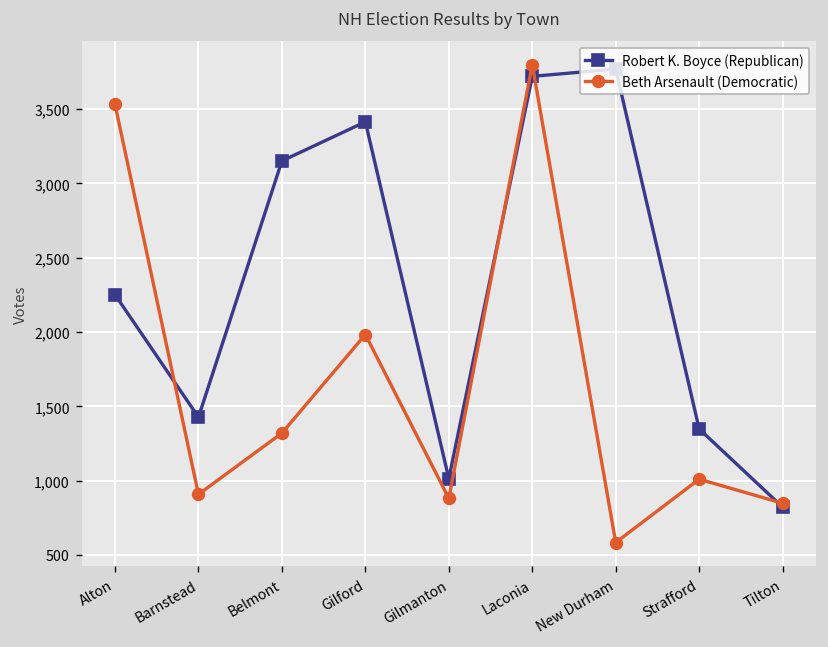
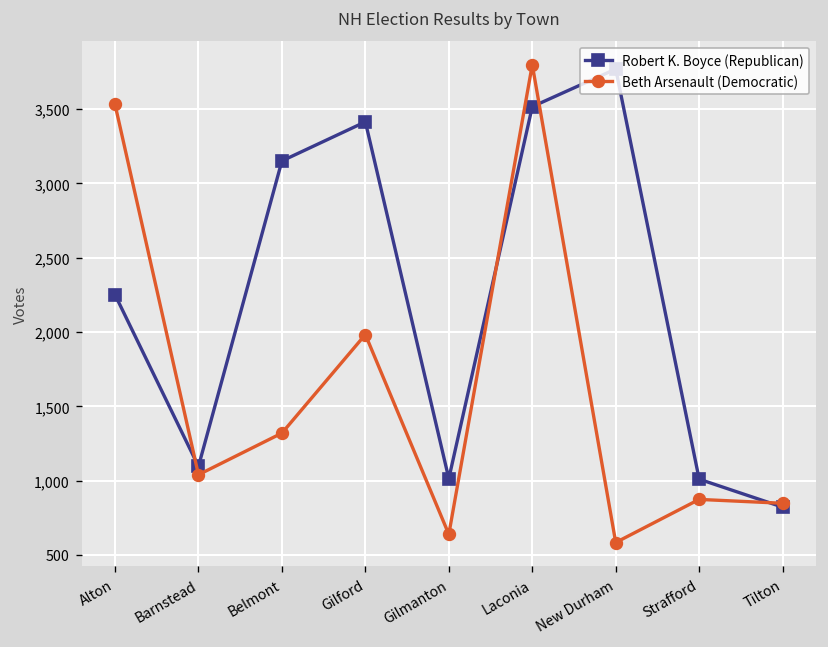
Robert K. Boyce (Republican), Barnstead: 1,430 -> 1,100
Beth Arsenault (Democratic), Barnstead: 910 -> 1,040
Beth Arsenault (Democratic), Gilmanton: 880 -> 640
Robert K. Boyce (Republican), Laconia: 3,720 -> 3,520
Robert K. Boyce (Republican), Strafford: 1,350 -> 1,010
Beth Arsenault (Democratic), Strafford: 1,010 -> 870
